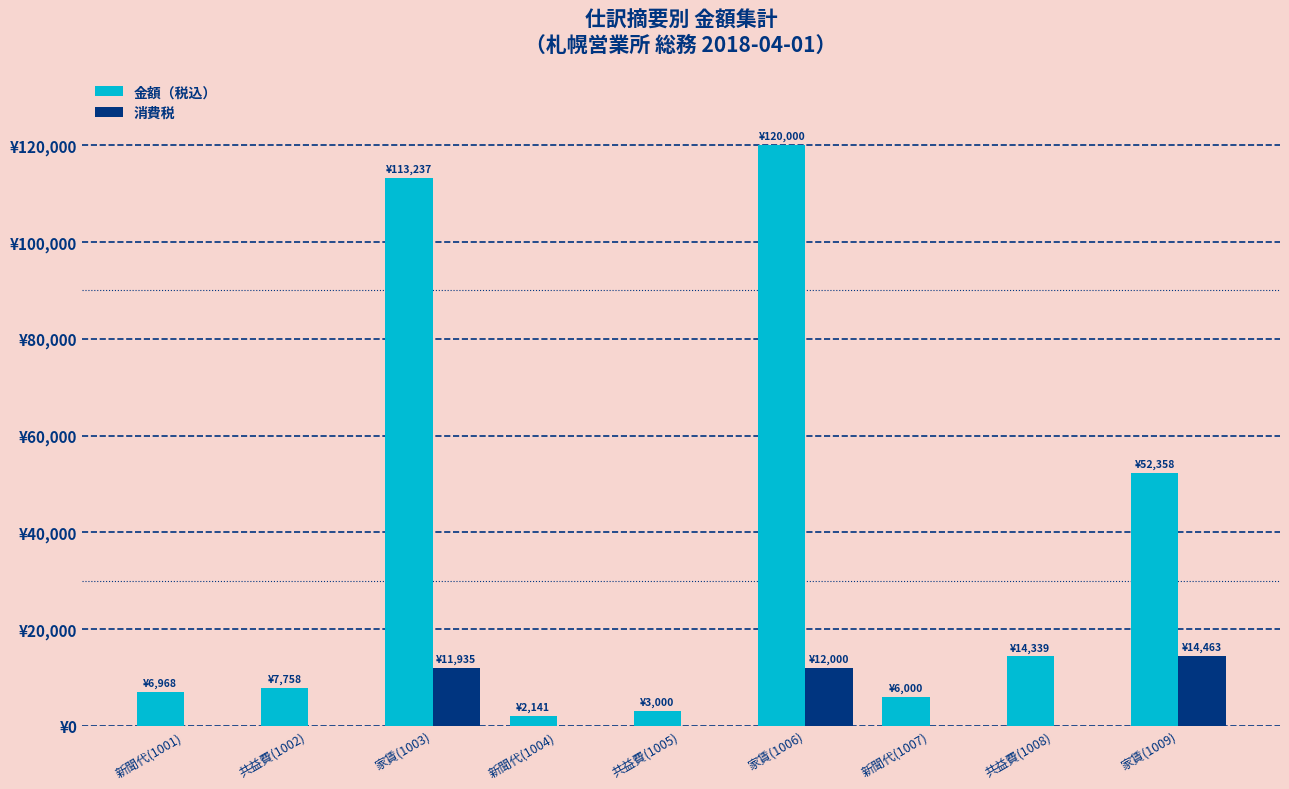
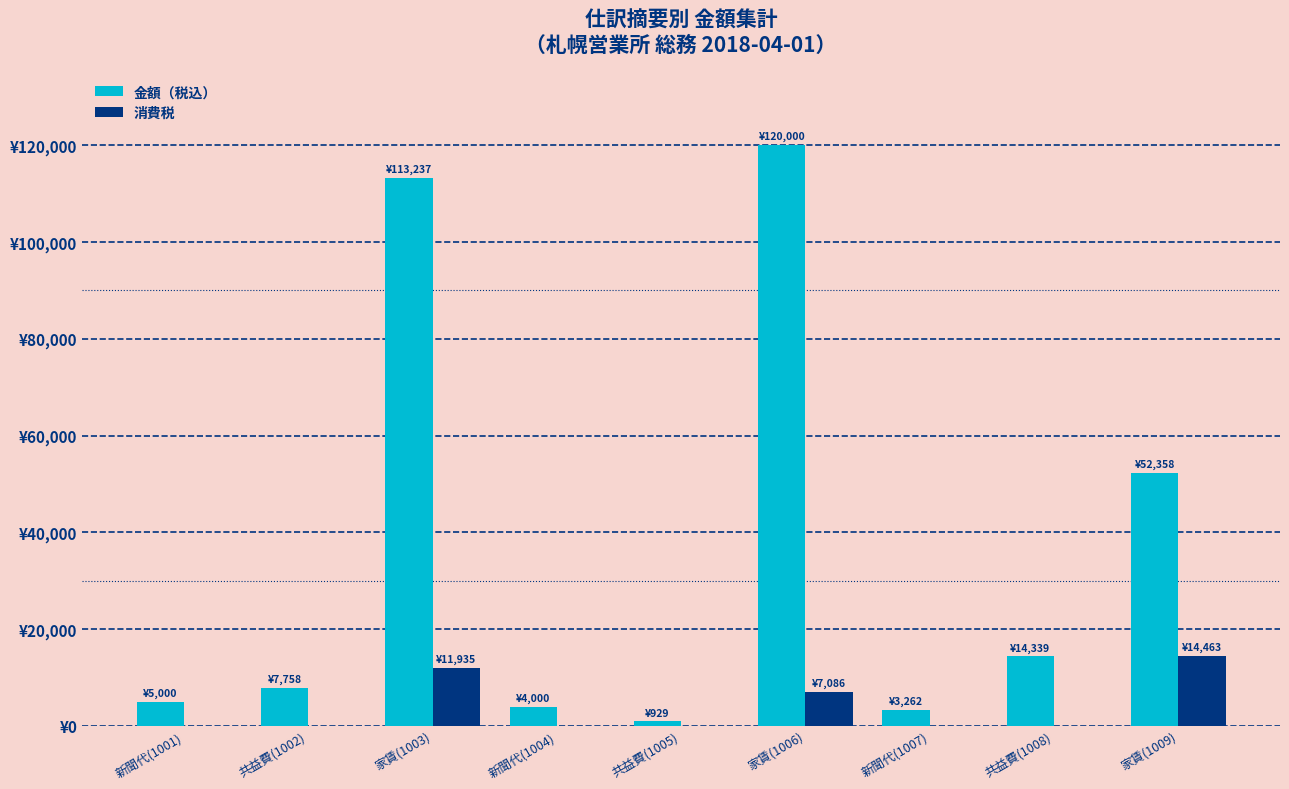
金額（税込）, 新聞代(1001): ¥6,968 -> ¥5,000
金額（税込）, 新聞代(1004): ¥2,141 -> ¥4,000
金額（税込）, 共益費(1005): ¥3,000 -> ¥929
消費税, 家賃(1006): ¥12,000 -> ¥7,086
金額（税込）, 新聞代(1007): ¥6,000 -> ¥3,262
